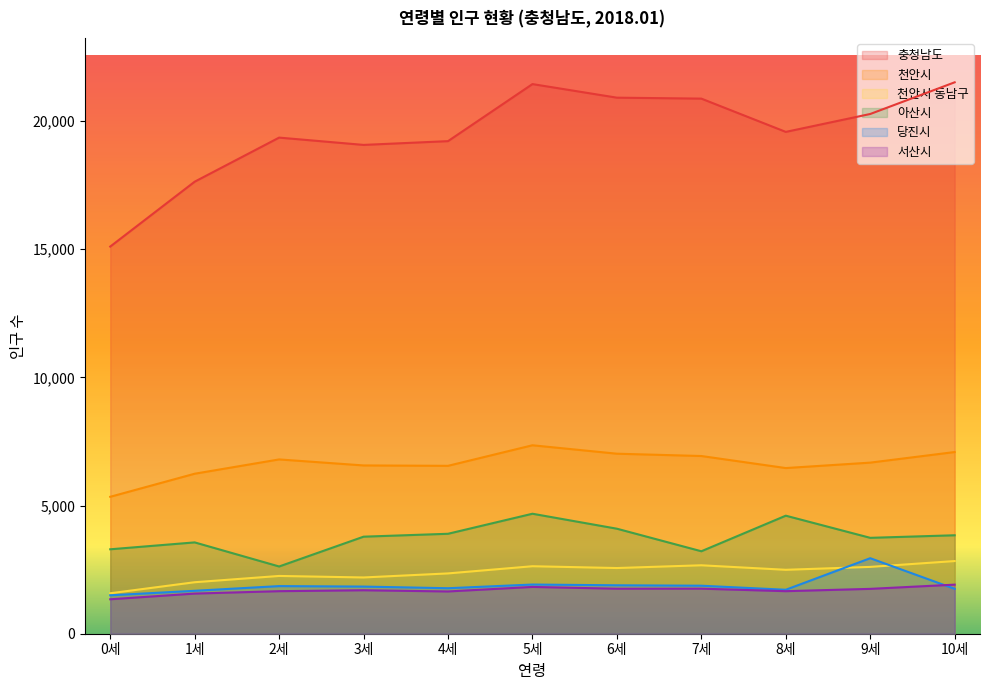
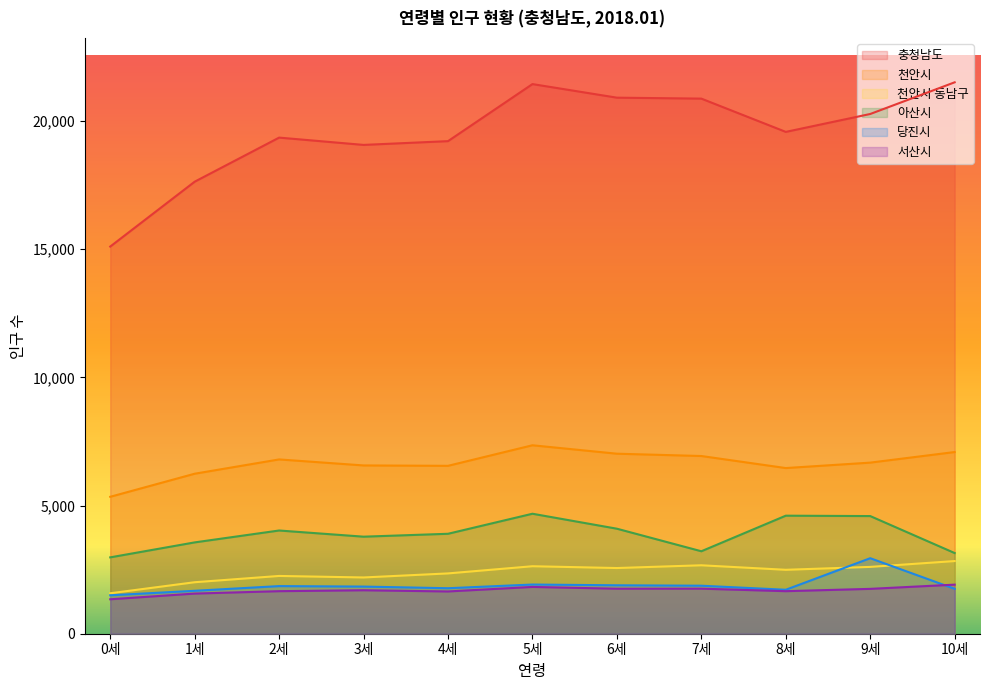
아산시, 0세: 3,300 -> 3,000
아산시, 2세: 2,600 -> 4,000
아산시, 9세: 3,700 -> 4,600
아산시, 10세: 3,800 -> 3,100
